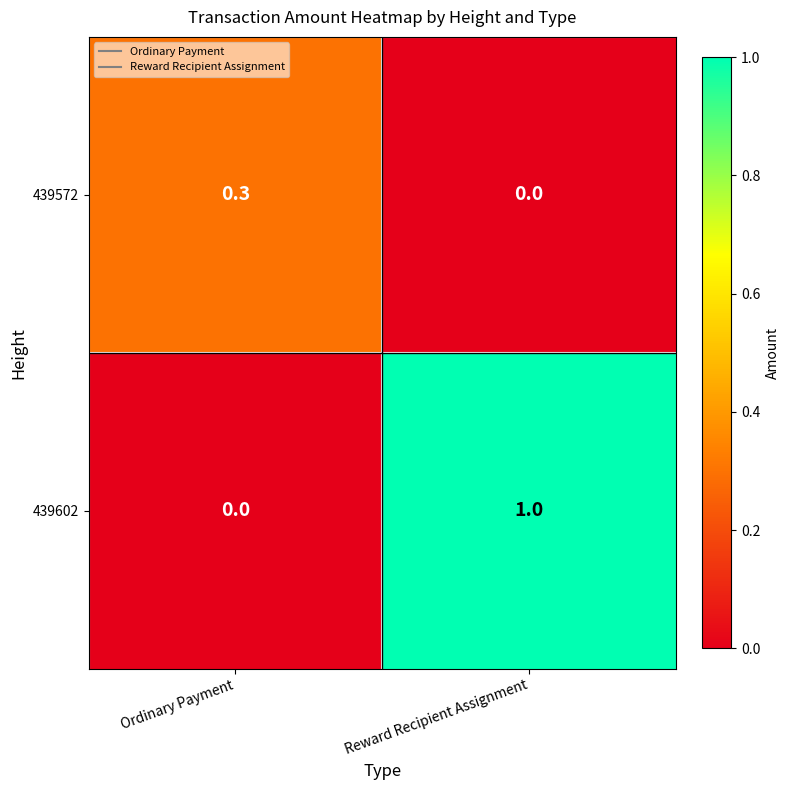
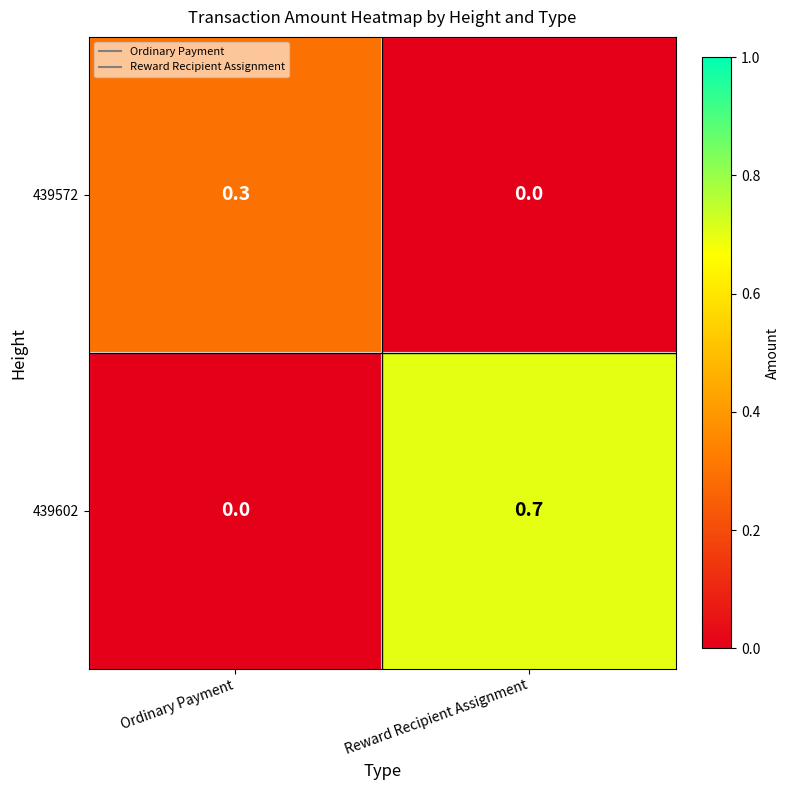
439602, Reward Recipient Assignment: 1.0 -> 0.7
